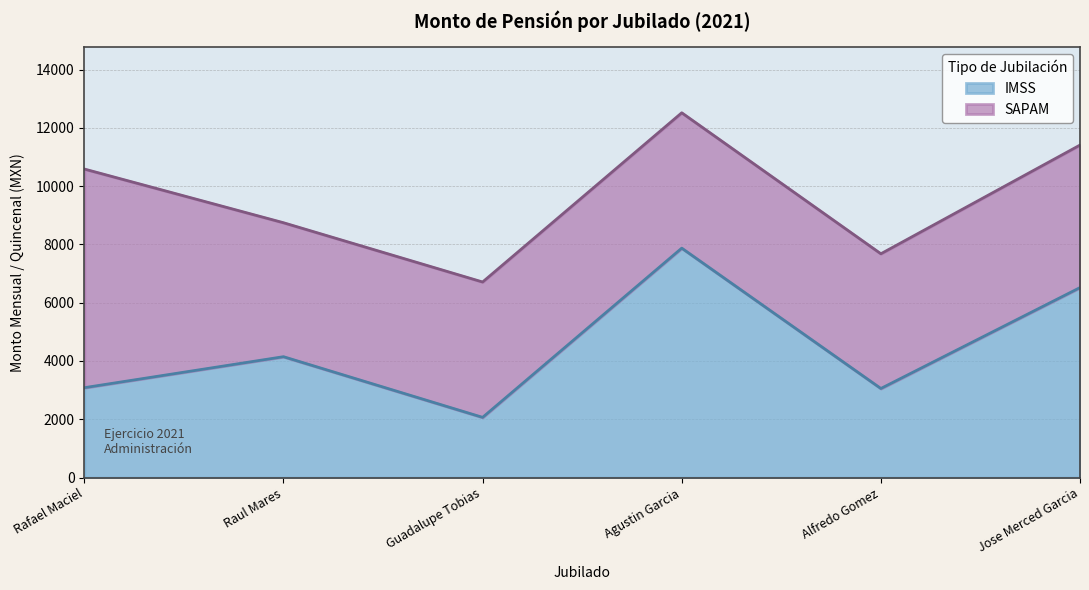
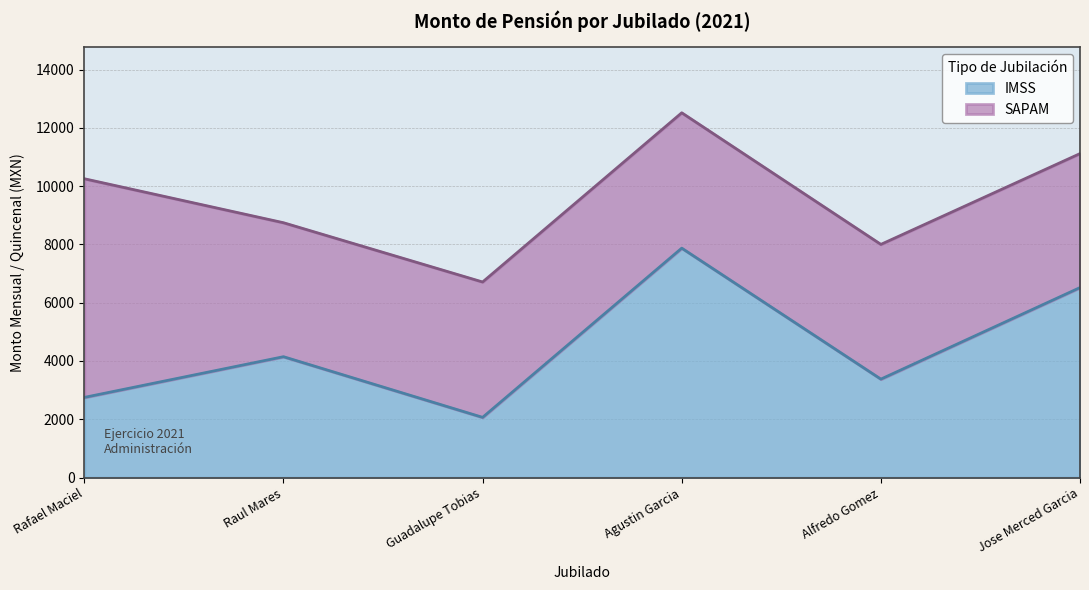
IMSS, Rafael Maciel: 3100 -> 2700
IMSS, Alfredo Gomez: 3100 -> 3400
SAPAM, Jose Merced Garcia: 4900 -> 4600
